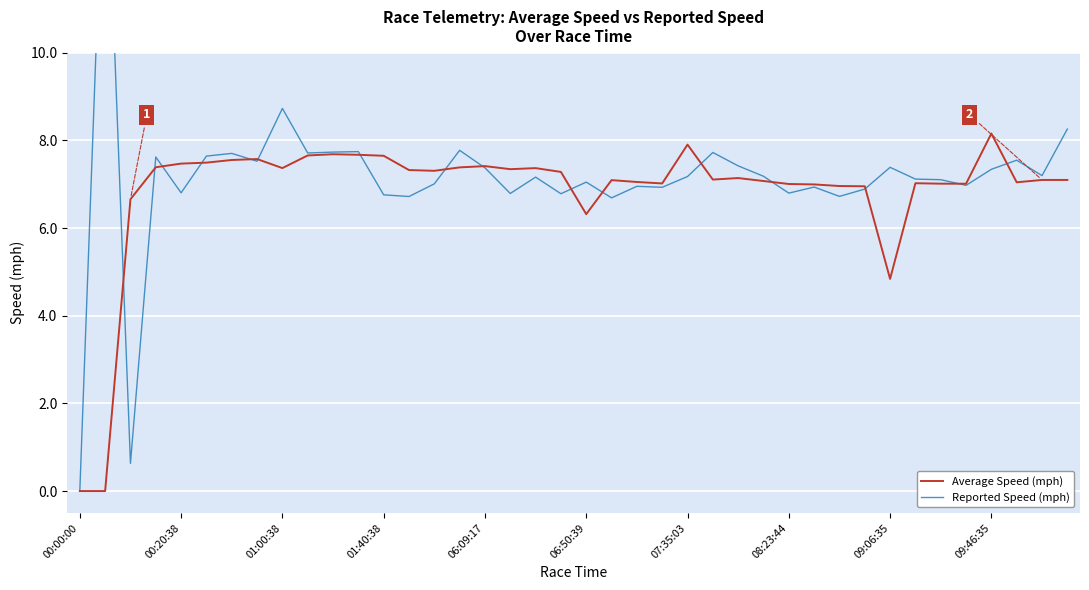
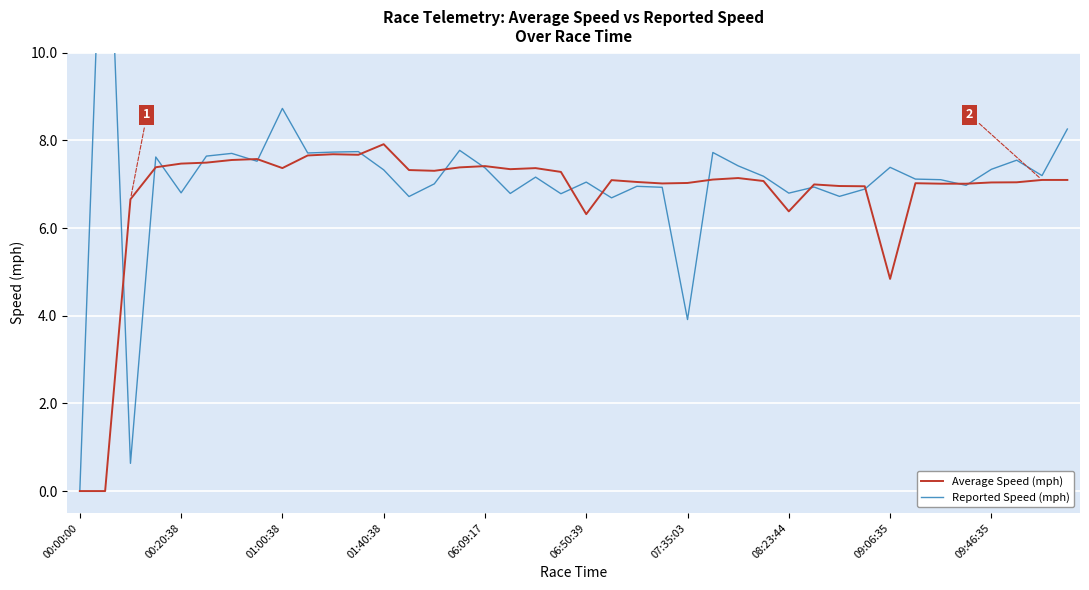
Average Speed (mph), 01:40:38: 7.6 -> 7.9
Reported Speed (mph), 01:40:38: 6.8 -> 7.3
Average Speed (mph), 07:35:03: 7.9 -> 7.0
Reported Speed (mph), 07:35:03: 7.2 -> 3.9
Average Speed (mph), 08:23:44: 7.0 -> 6.4
Average Speed (mph), 09:46:35: 8.2 -> 7.0
